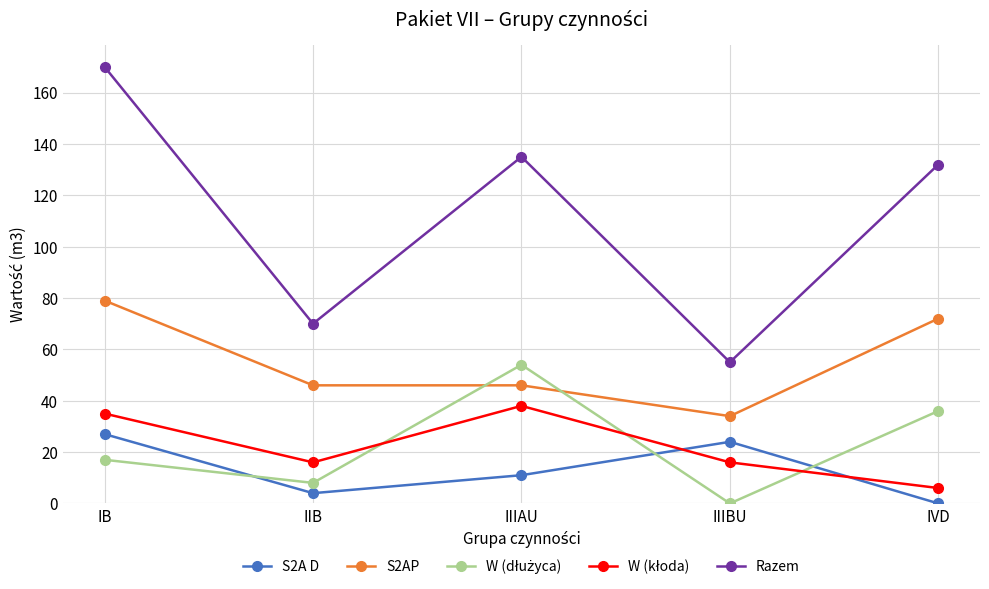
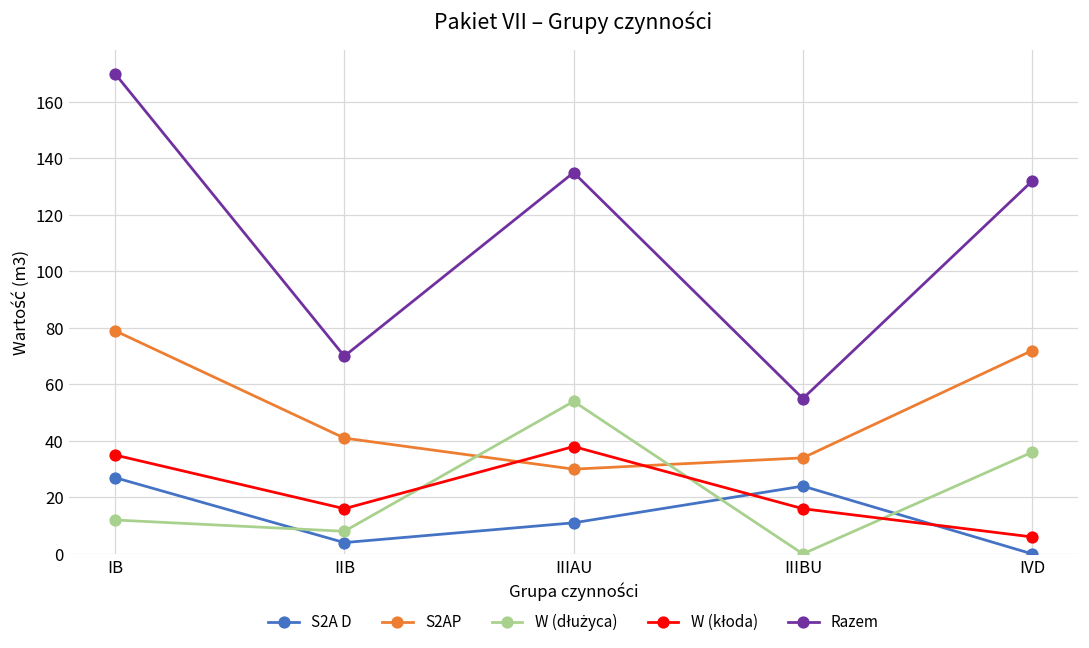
W (dłużyca), IB: 17 -> 12
S2AP, IIB: 46 -> 41
S2AP, IIIAU: 46 -> 30
